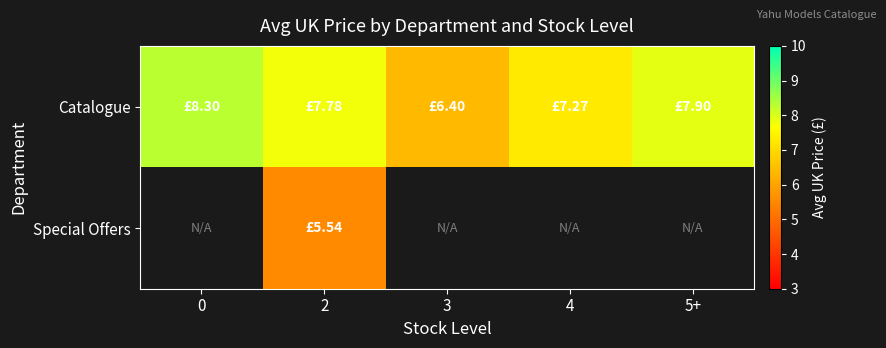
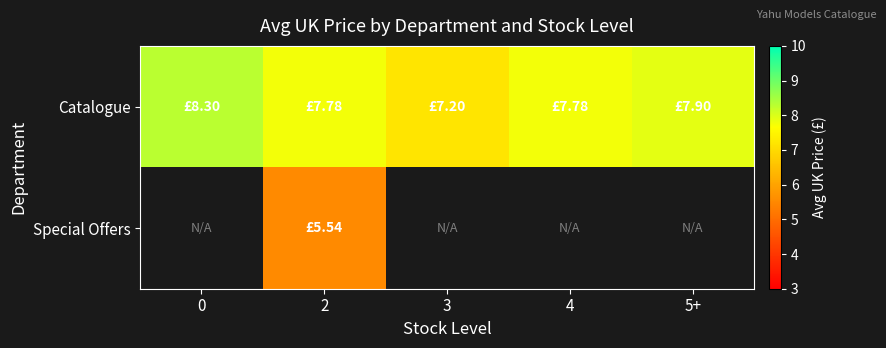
Catalogue, 3: £6.40 -> £7.20
Catalogue, 4: £7.27 -> £7.78
